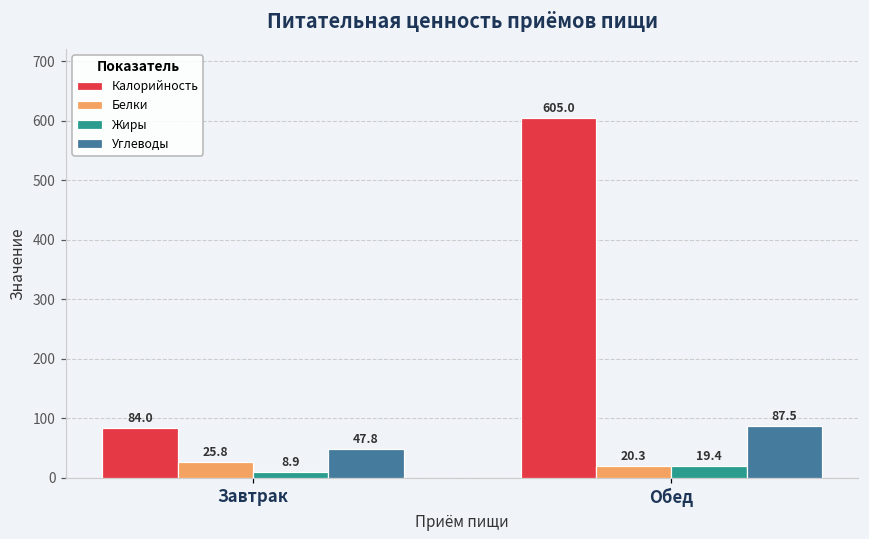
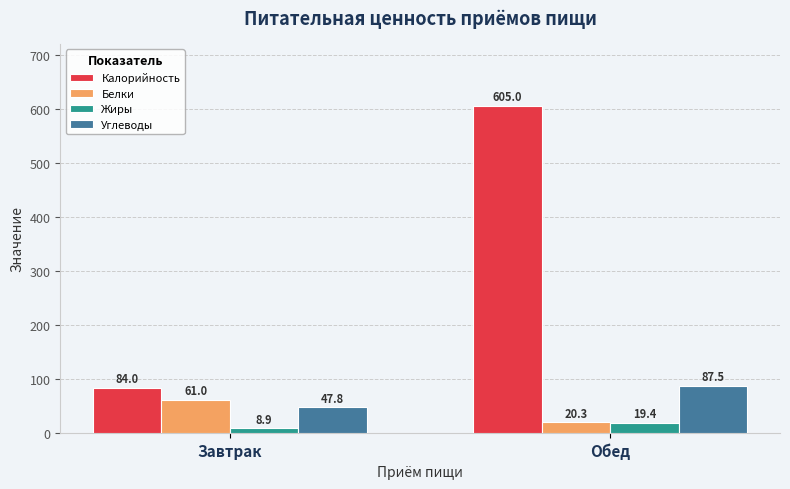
Белки, Завтрак: 25.8 -> 61.0
